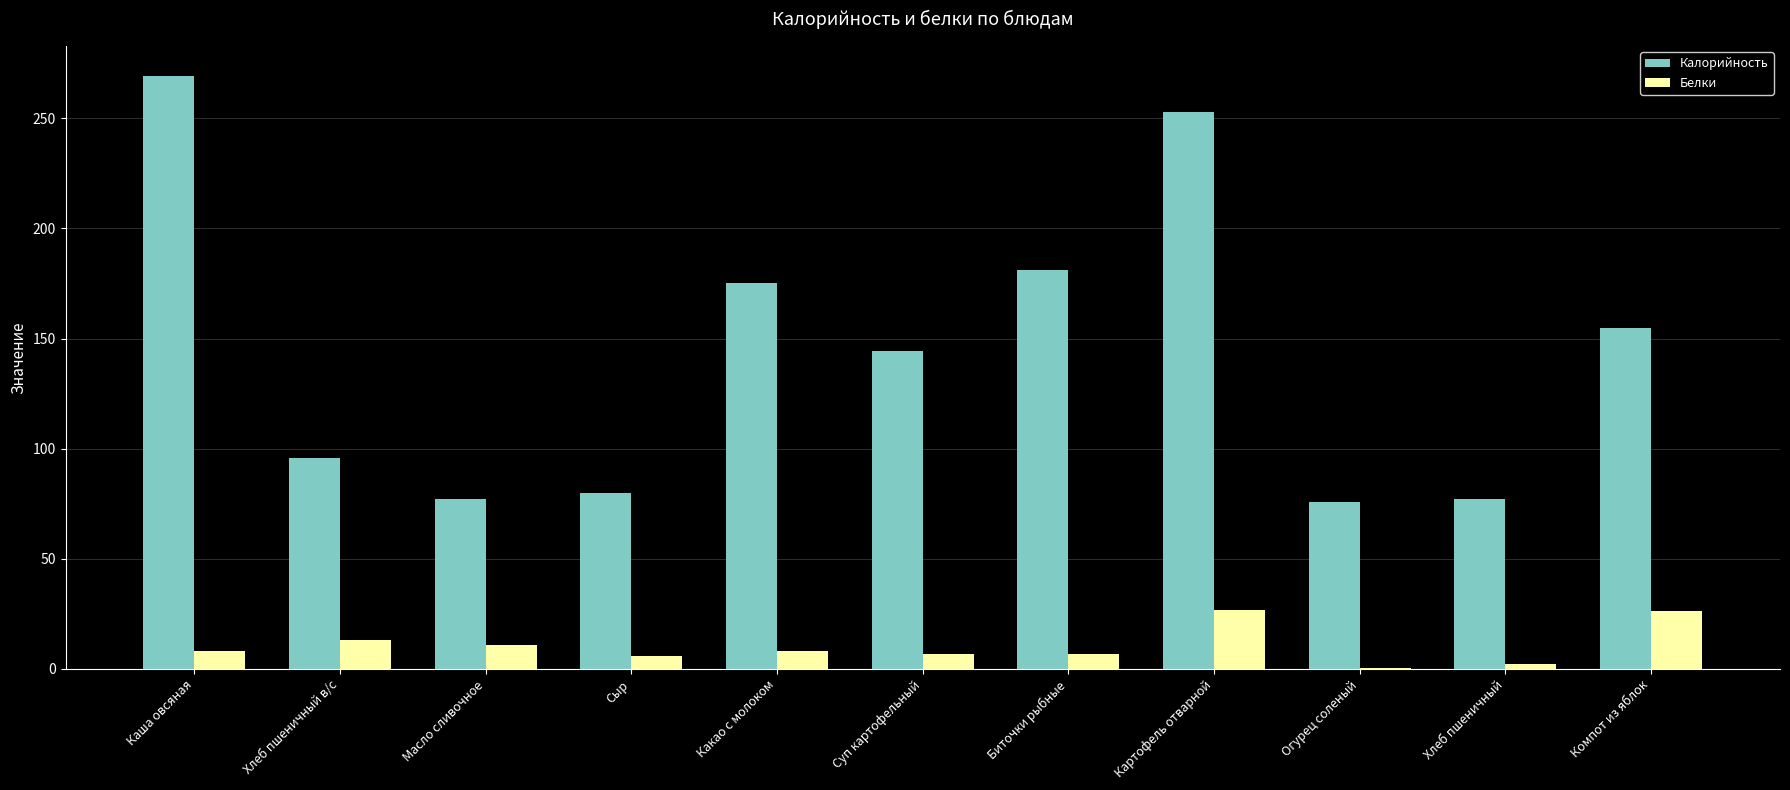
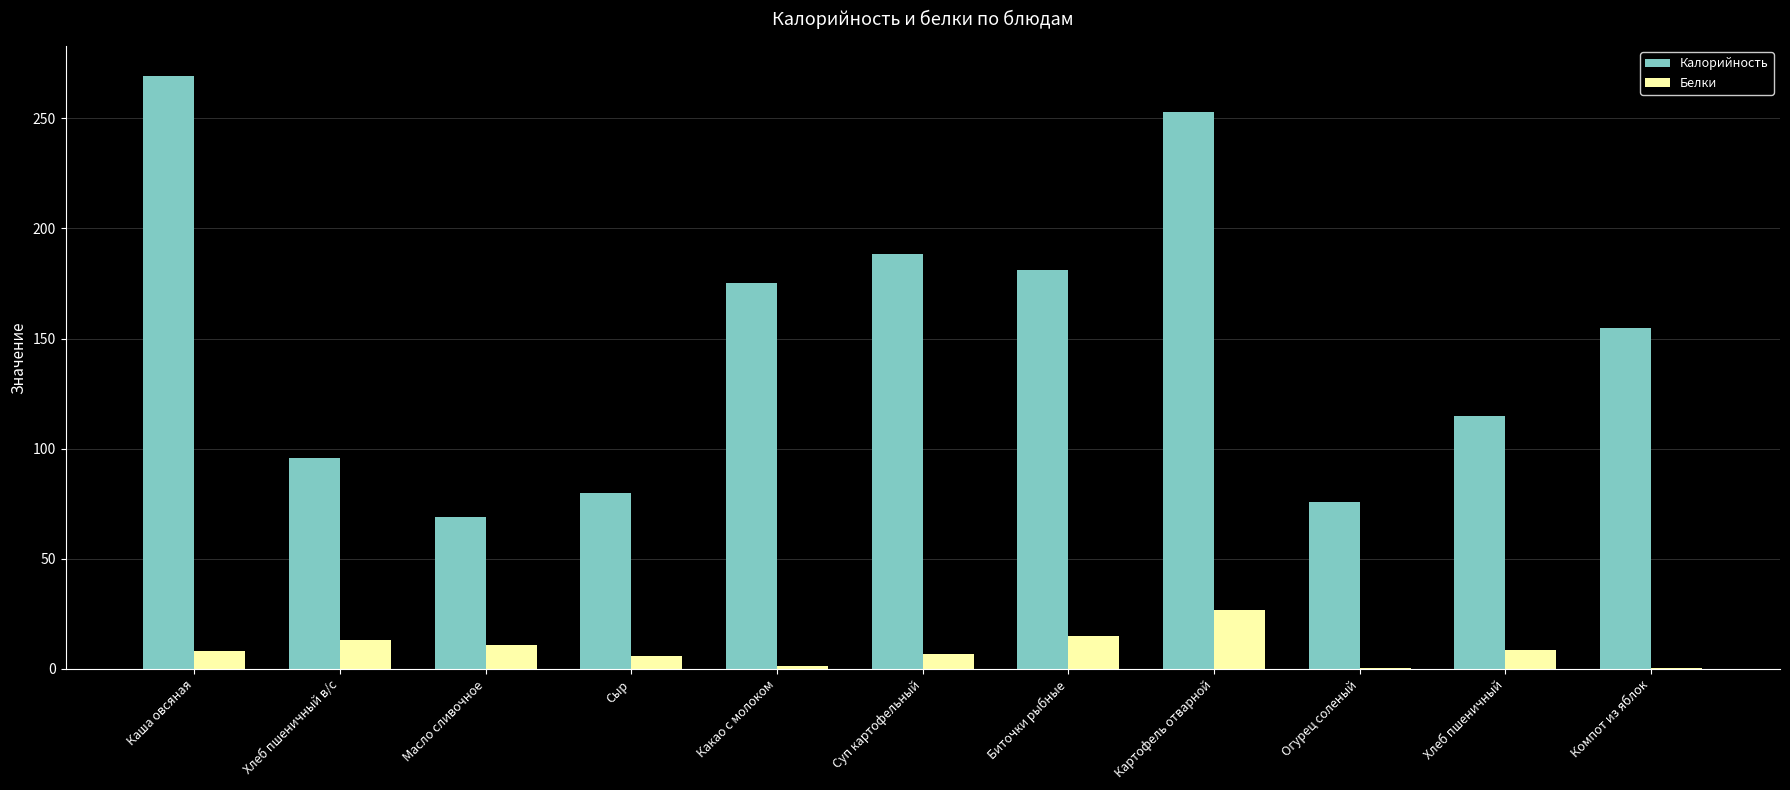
Калорийность, Масло сливочное: 77 -> 69
Белки, Какао с молоком: 8 -> 1
Калорийность, Суп картофельный: 144 -> 188
Белки, Биточки рыбные: 7 -> 15
Калорийность, Хлеб пшеничный: 77 -> 115
Белки, Хлеб пшеничный: 2 -> 9
Белки, Компот из яблок: 26 -> 0
